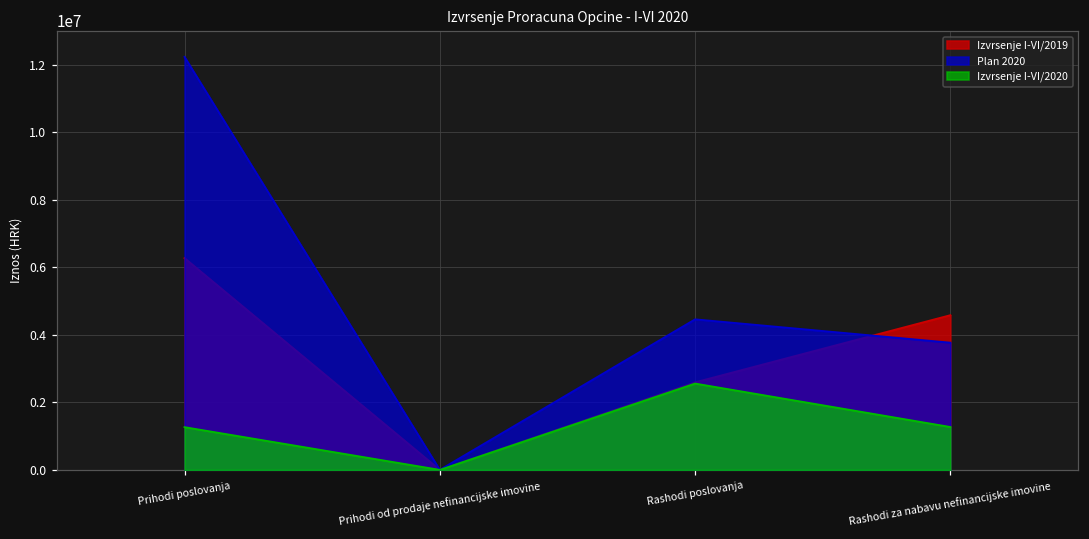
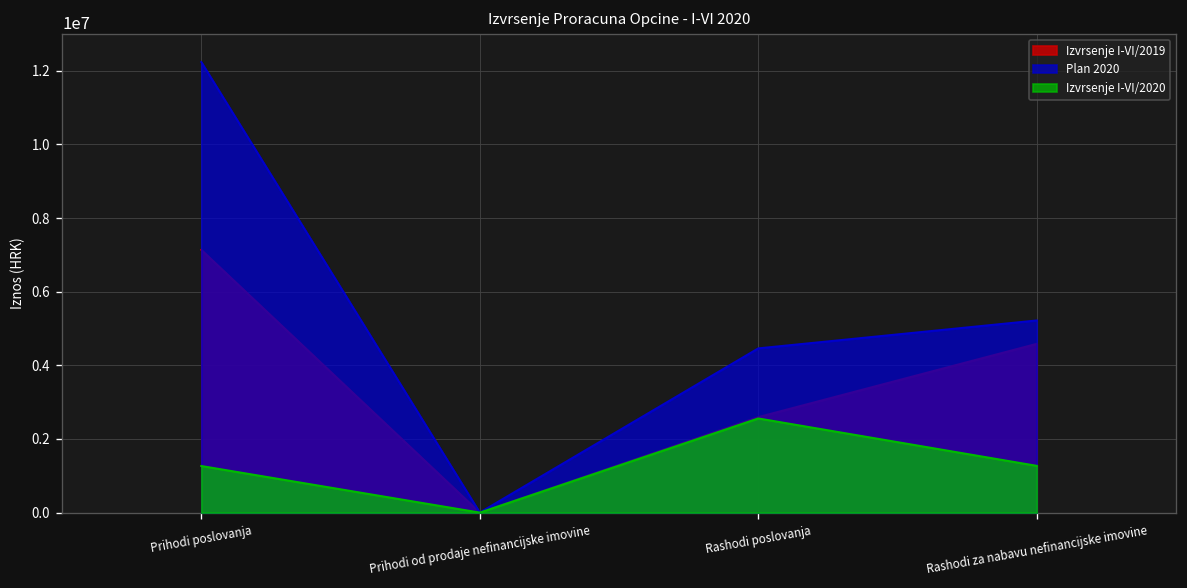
Izvrsenje I-VI/2019, Prihodi poslovanja: 6300000 -> 7100000
Plan 2020, Rashodi za nabavu nefinancijske imovine: 3800000 -> 5200000
